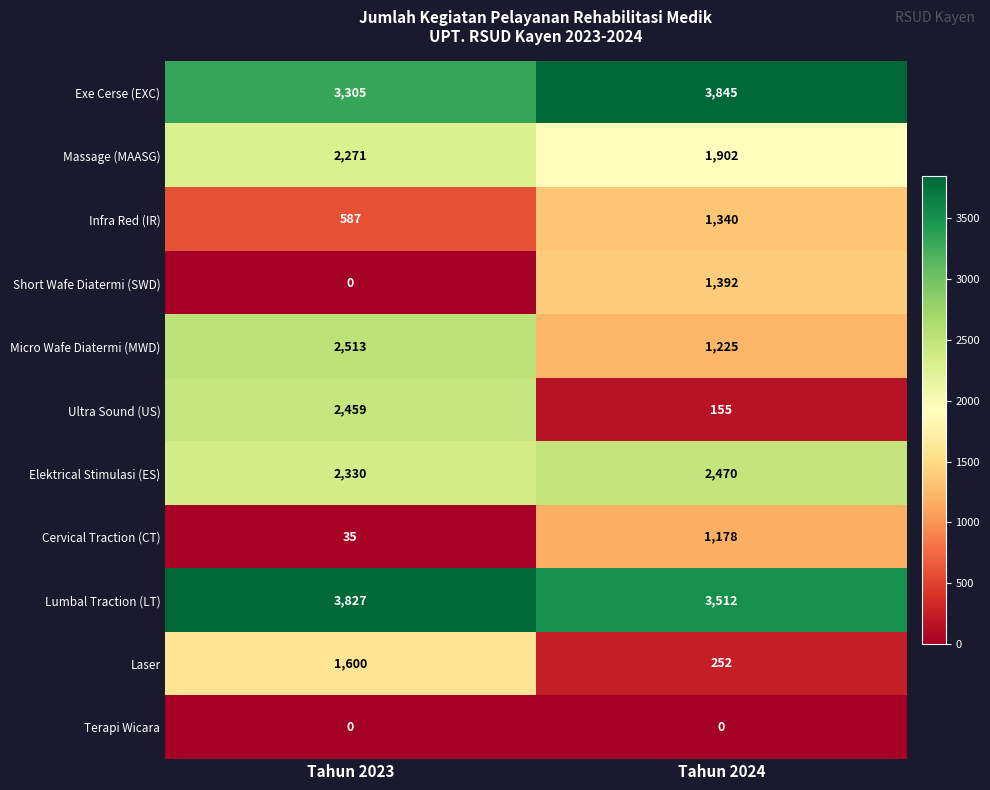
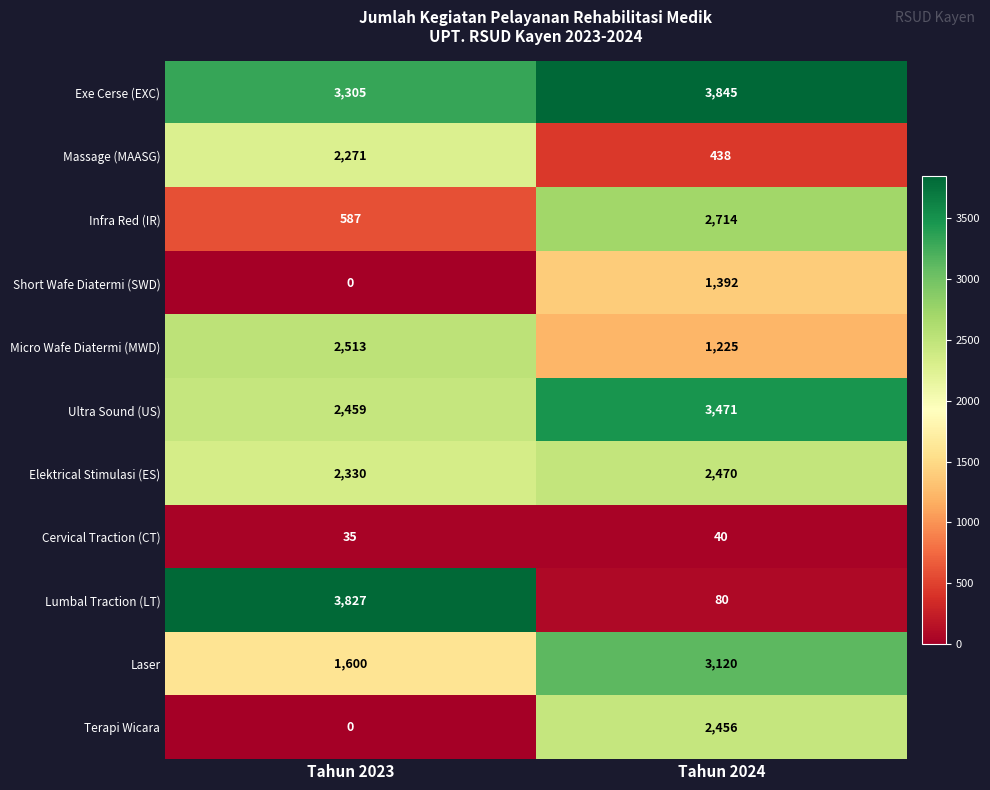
Massage (MAASG), Tahun 2024: 1,902 -> 438
Infra Red (IR), Tahun 2024: 1,340 -> 2,714
Ultra Sound (US), Tahun 2024: 155 -> 3,471
Cervical Traction (CT), Tahun 2024: 1,178 -> 40
Lumbal Traction (LT), Tahun 2024: 3,512 -> 80
Laser, Tahun 2024: 252 -> 3,120
Terapi Wicara, Tahun 2024: 0 -> 2,456
